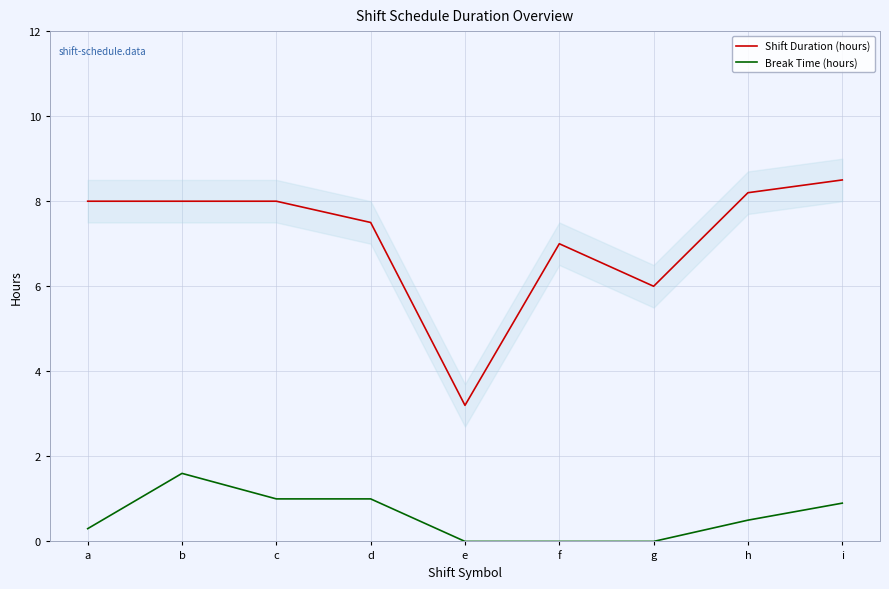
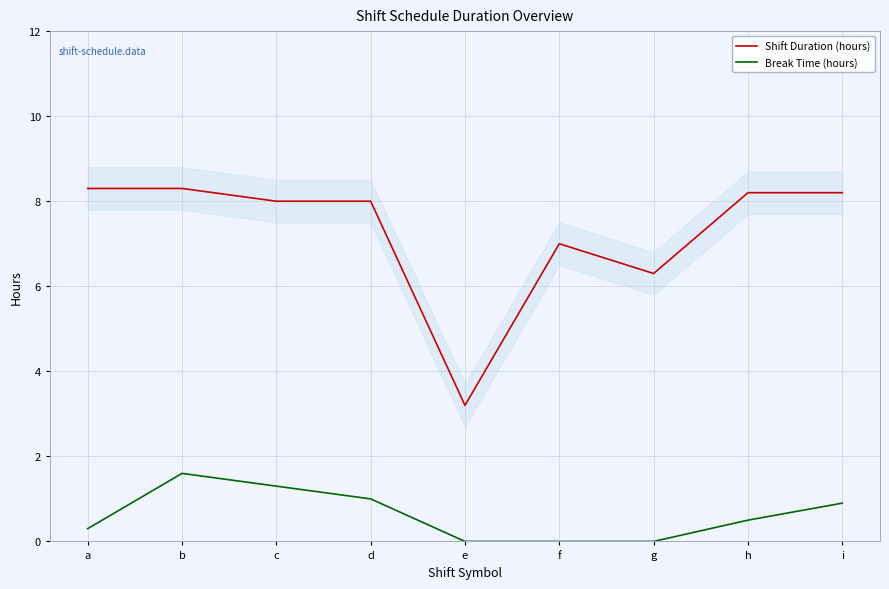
Shift Duration (hours), a: 8.0 -> 8.3
Shift Duration (hours), b: 8.0 -> 8.3
Break Time (hours), c: 1.0 -> 1.3
Shift Duration (hours), d: 7.5 -> 8.0
Shift Duration (hours), g: 6.0 -> 6.3
Shift Duration (hours), i: 8.5 -> 8.2
